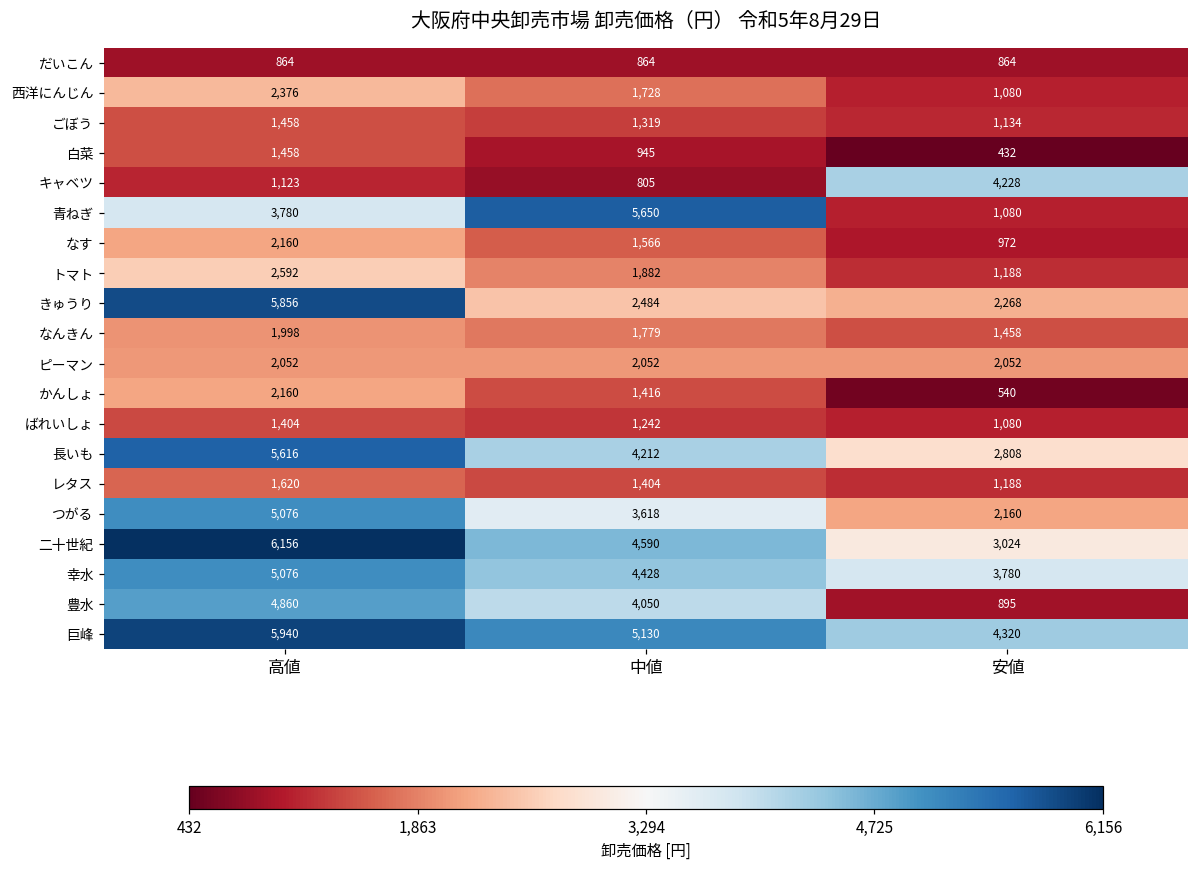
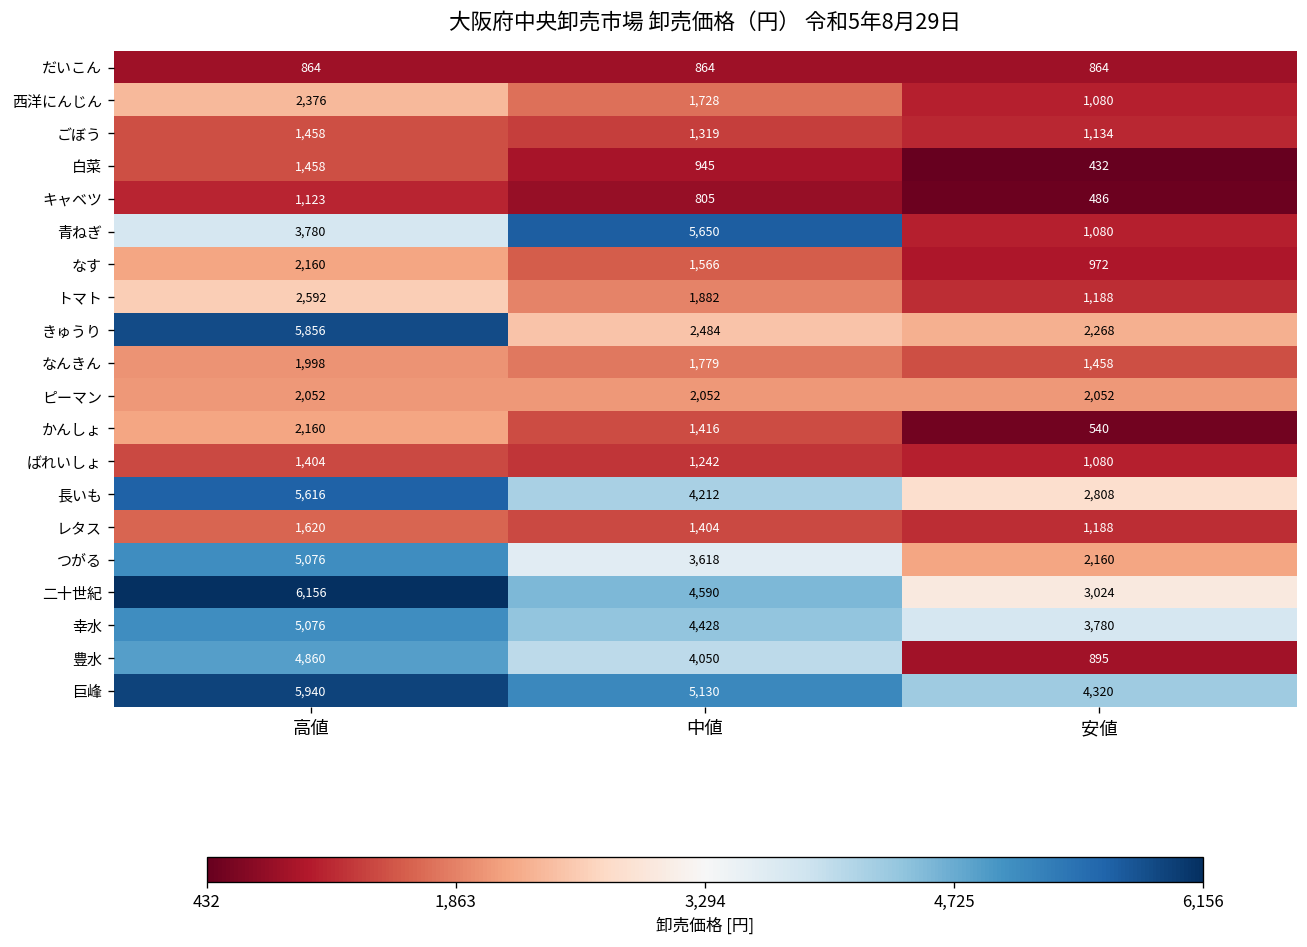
キャベツ, 安値: 4,228 -> 486
